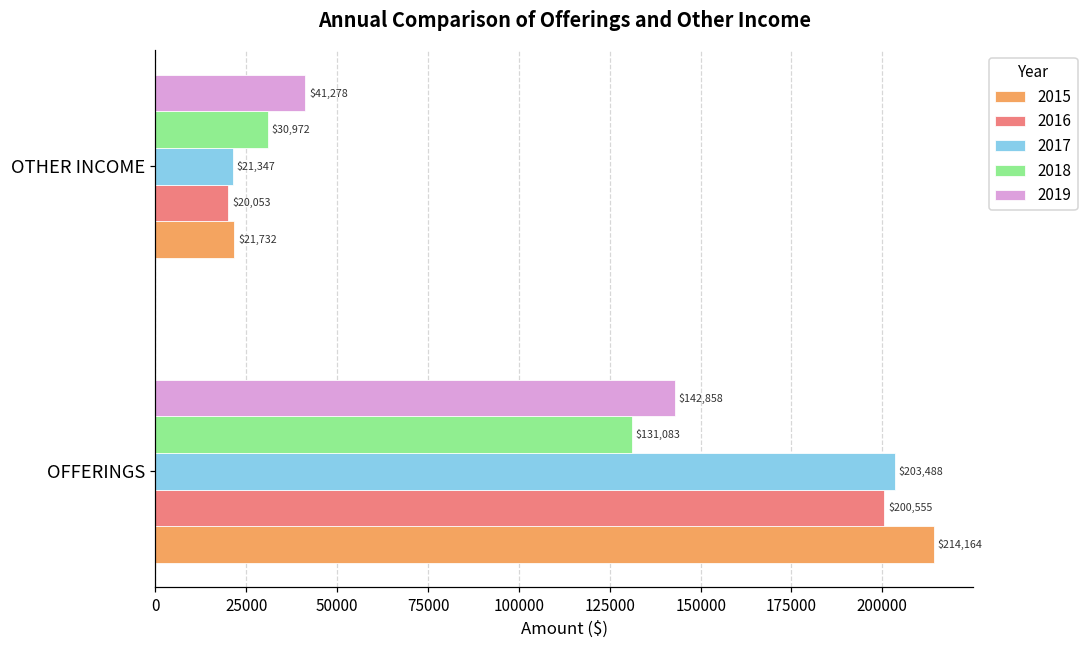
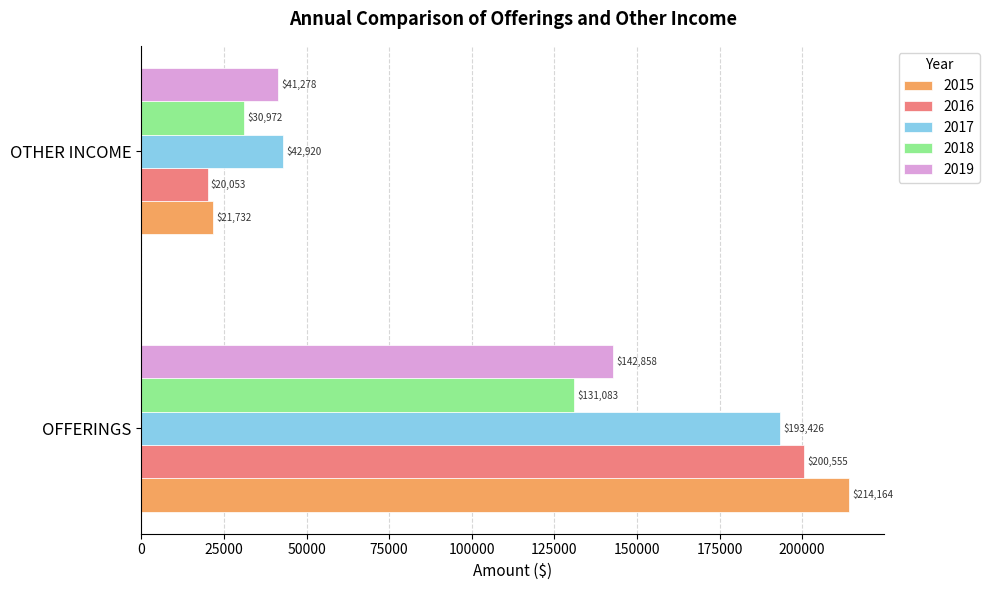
2017, OTHER INCOME: $21,347 -> $42,920
2017, OFFERINGS: $203,488 -> $193,426
